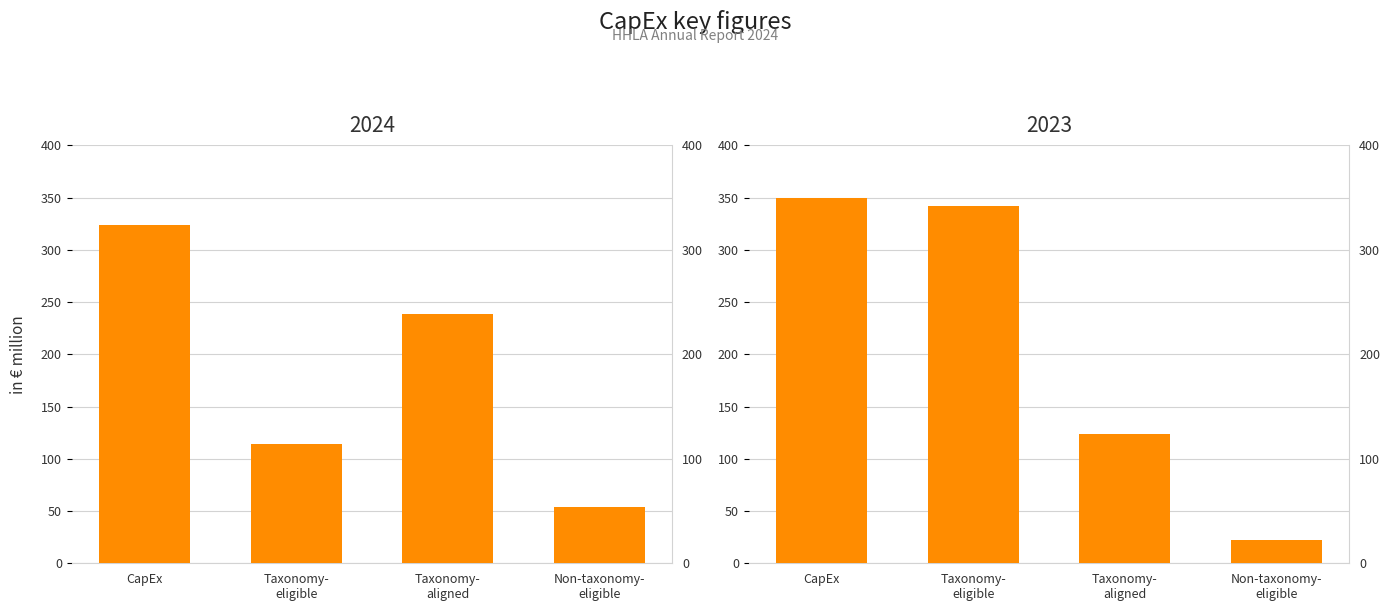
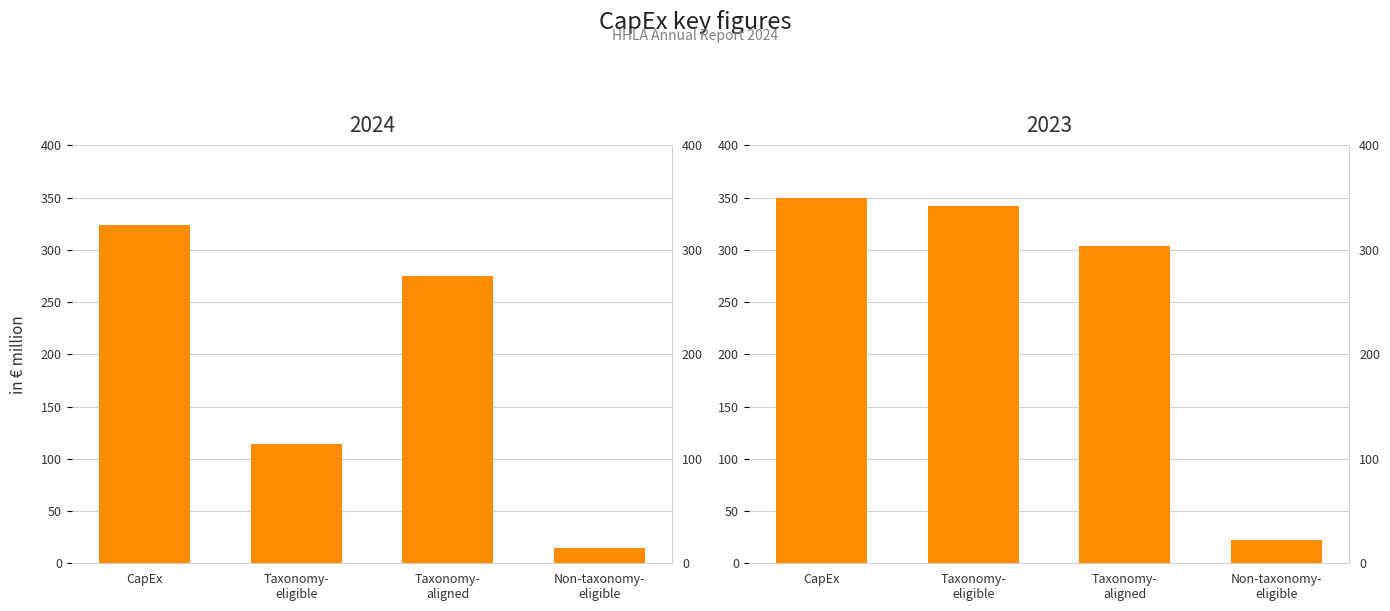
2024, Taxonomy- aligned: 239 -> 275
2024, Non-taxonomy- eligible: 54 -> 15
2023, Taxonomy- aligned: 123 -> 304
